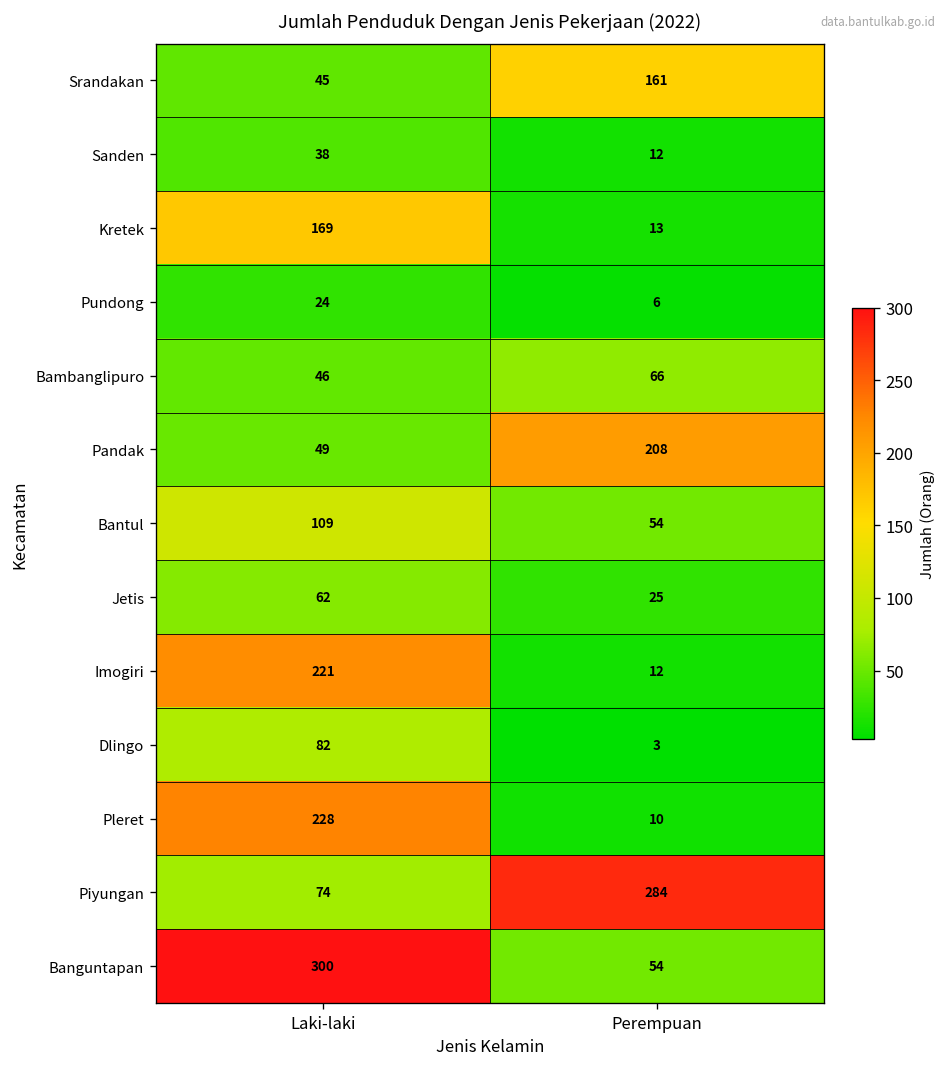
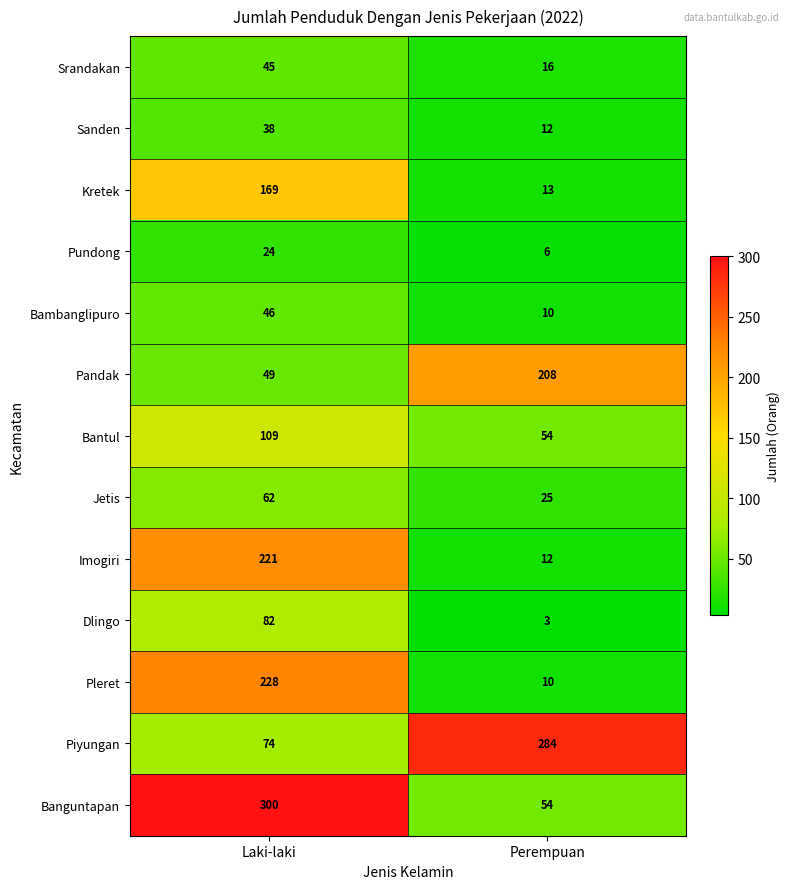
Srandakan, Perempuan: 161 -> 16
Bambanglipuro, Perempuan: 66 -> 10
